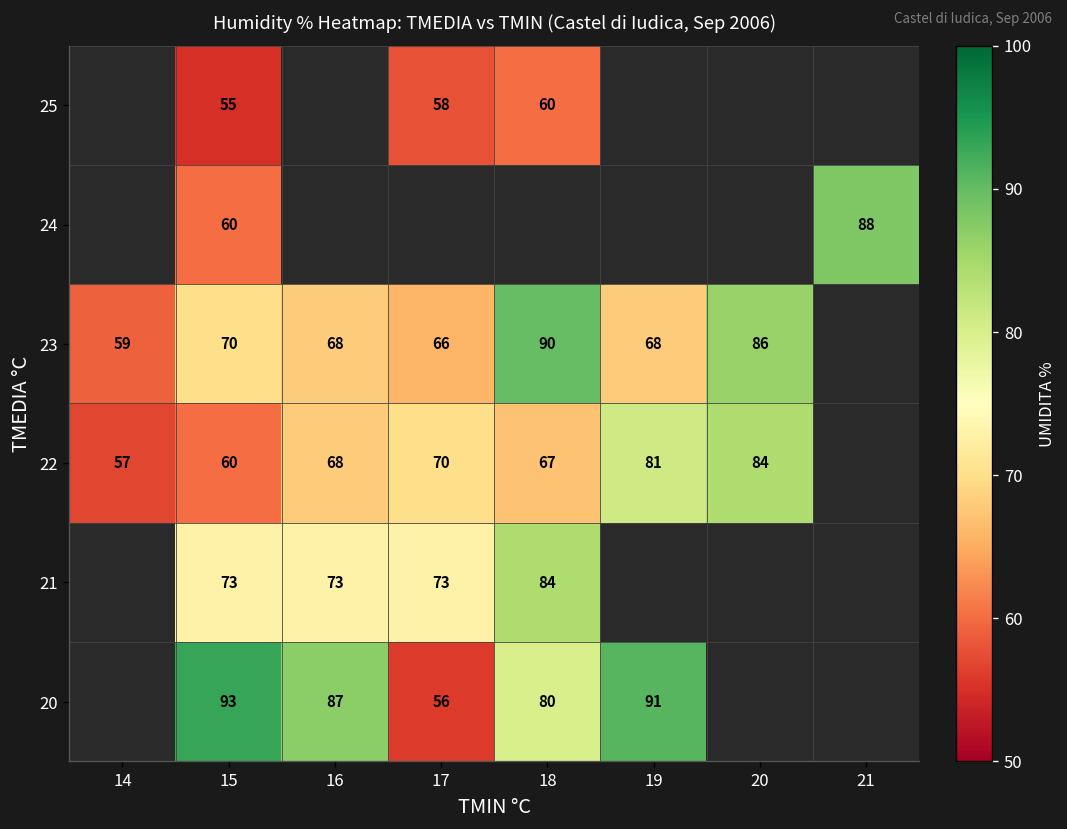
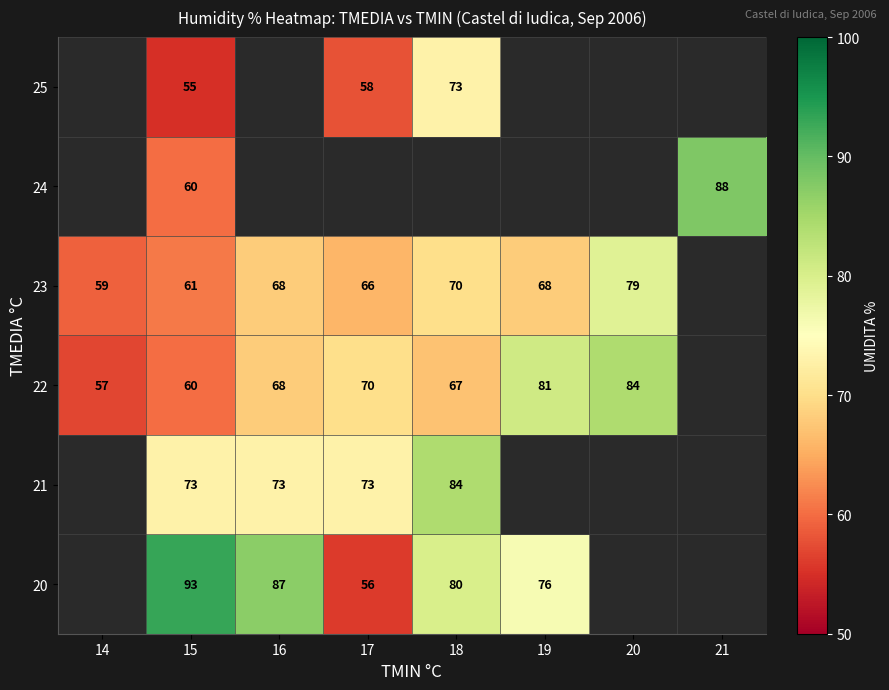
25, 18: 60 -> 73
23, 15: 70 -> 61
23, 18: 90 -> 70
23, 20: 86 -> 79
20, 19: 91 -> 76
